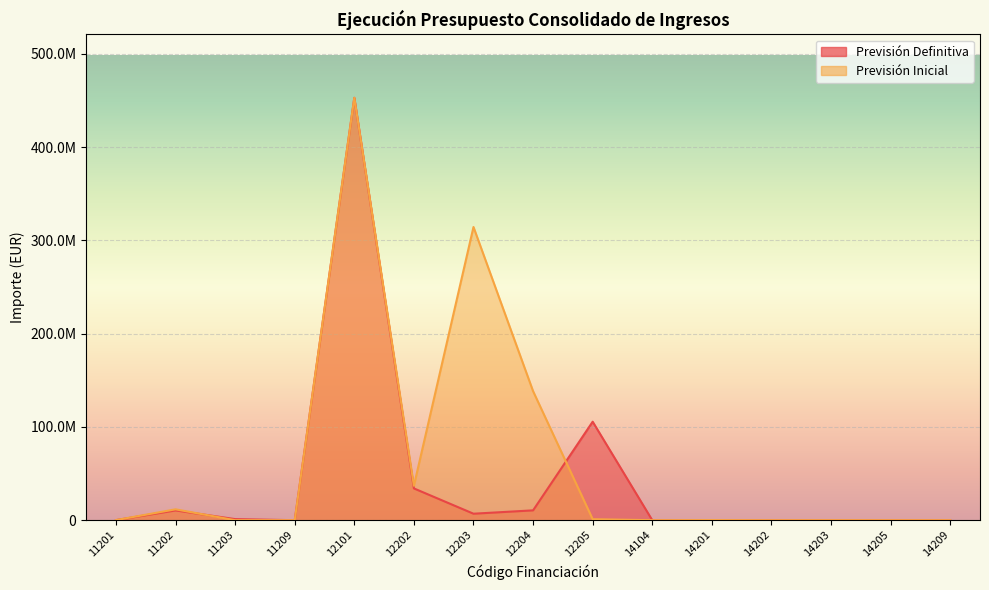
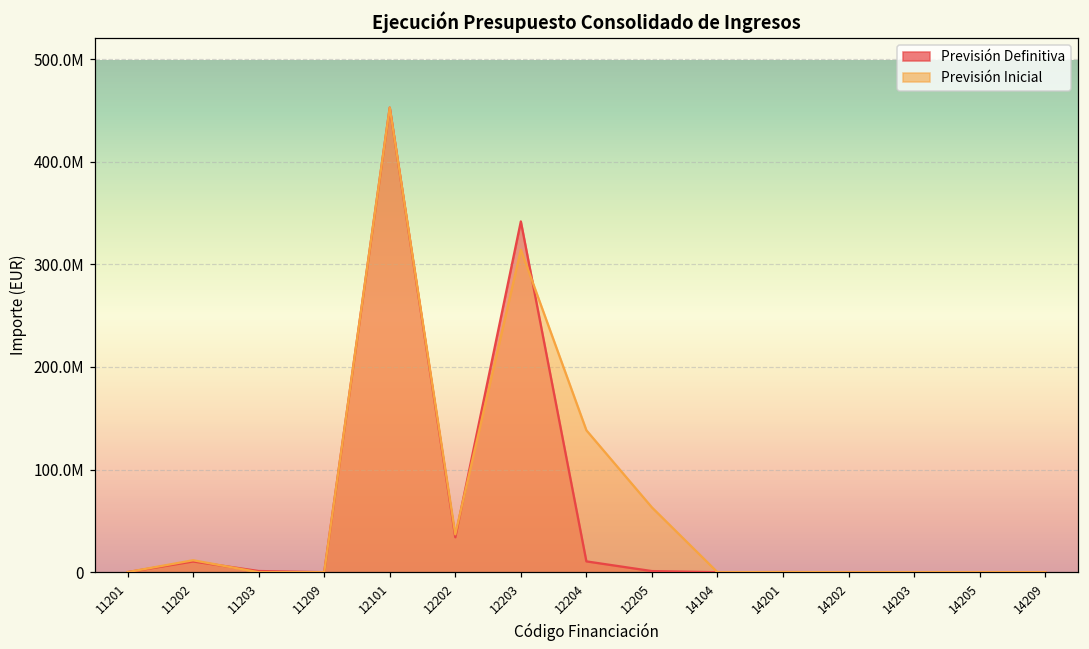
Previsión Definitiva, 12203: 10000000 -> 340000000
Previsión Definitiva, 12205: 110000000 -> 0
Previsión Inicial, 12205: 0 -> 60000000
